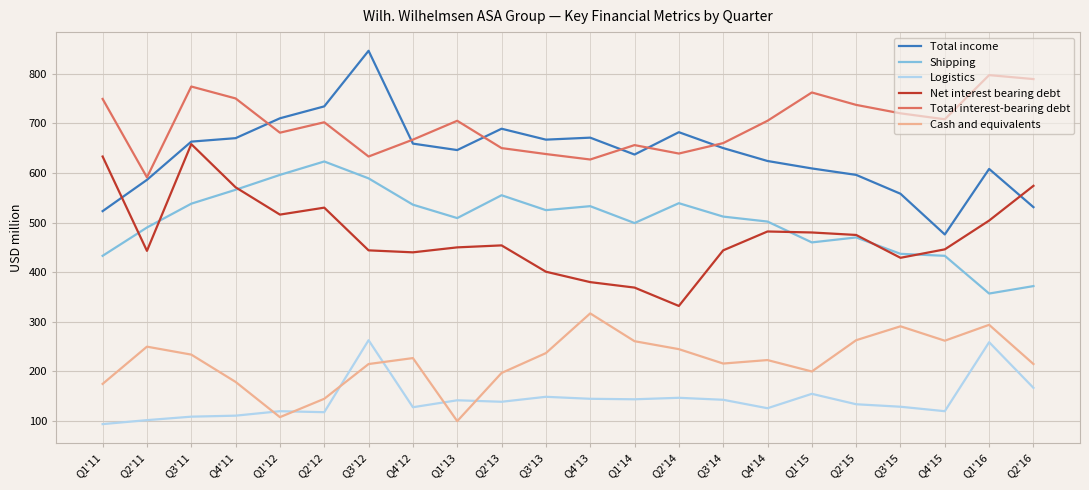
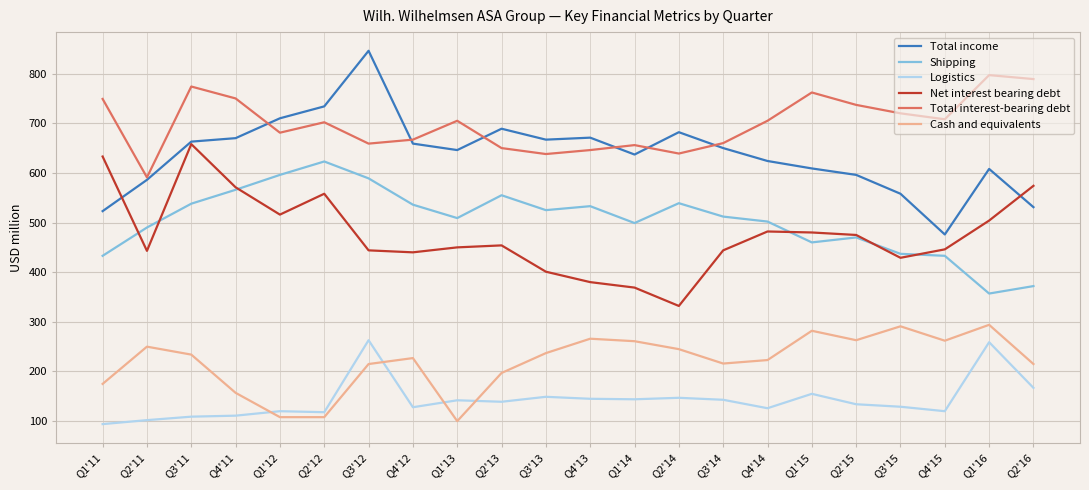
Cash and equivalents, Q4'11: 180 -> 160
Net interest bearing debt, Q2'12: 530 -> 560
Cash and equivalents, Q2'12: 150 -> 110
Total interest-bearing debt, Q3'12: 630 -> 660
Total interest-bearing debt, Q4'13: 630 -> 650
Cash and equivalents, Q4'13: 320 -> 270
Cash and equivalents, Q1'15: 200 -> 280
